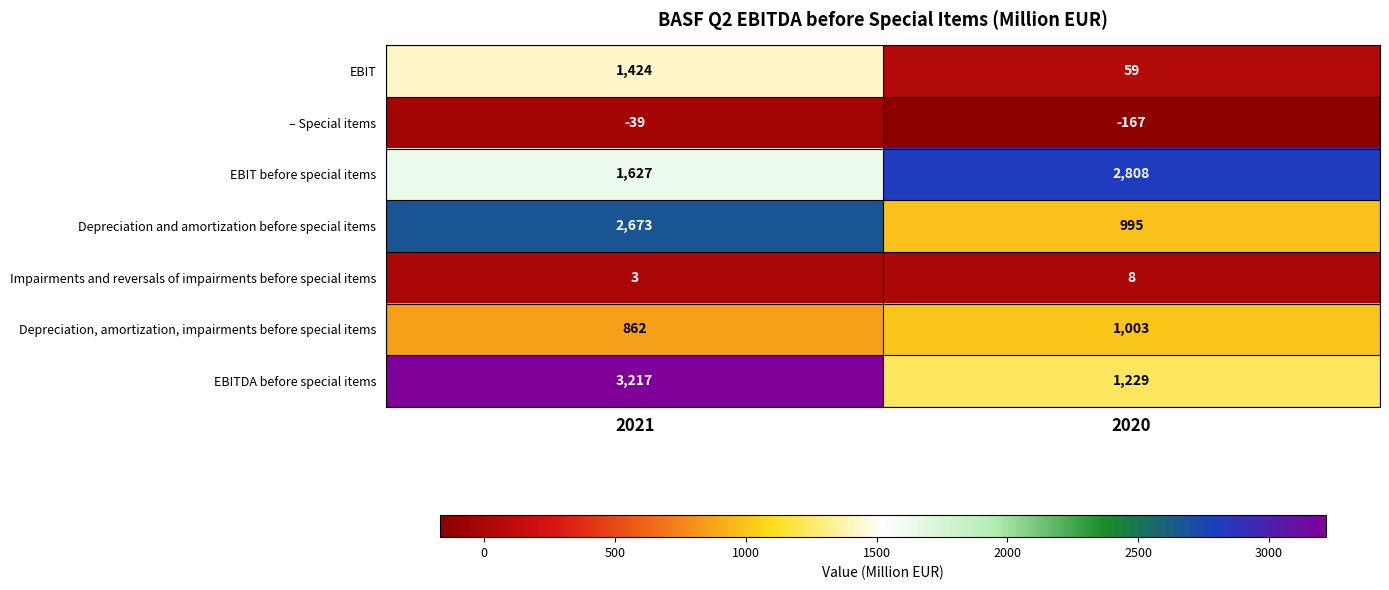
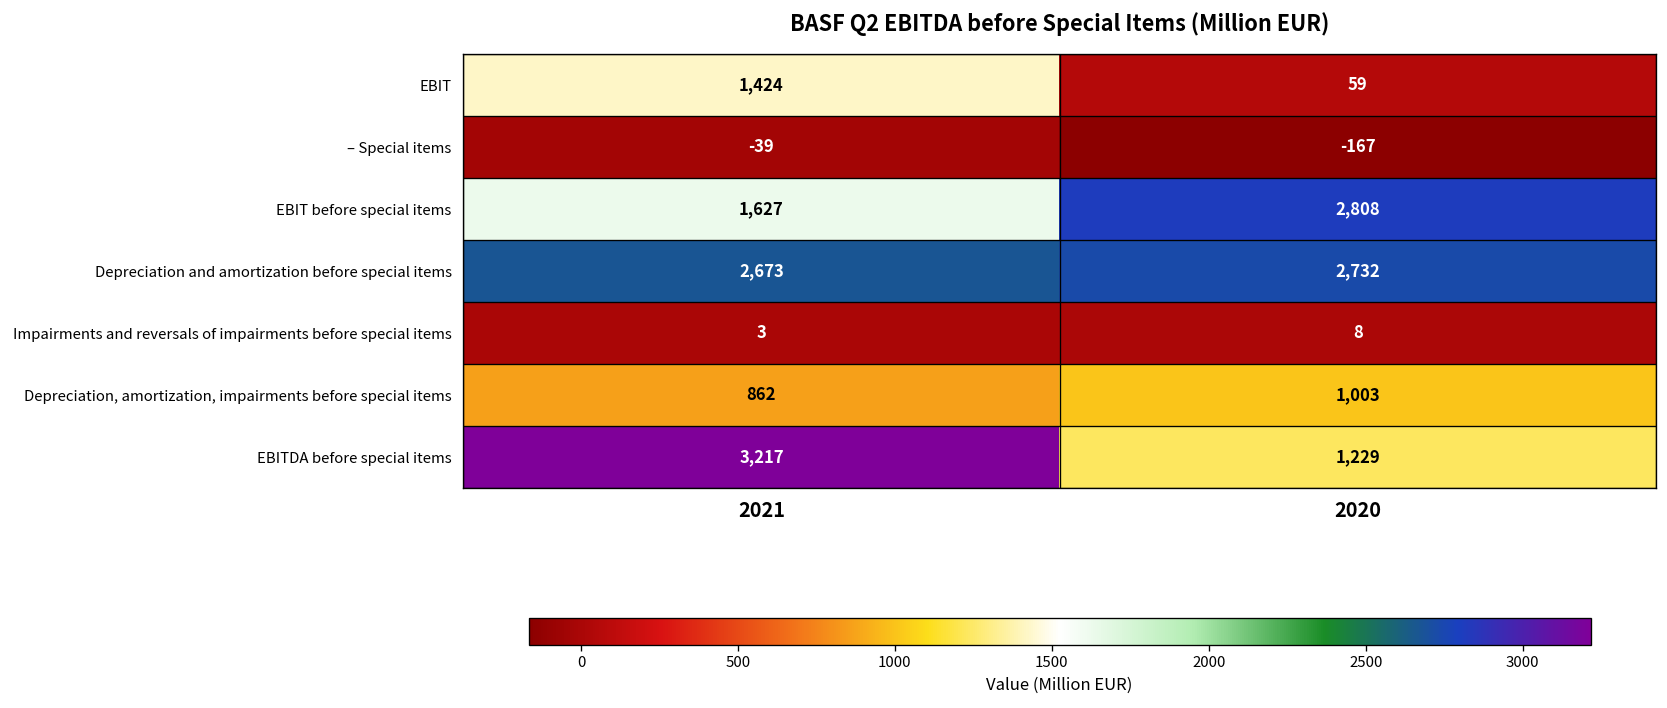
Depreciation and amortization before special items, 2020: 995 -> 2,732
